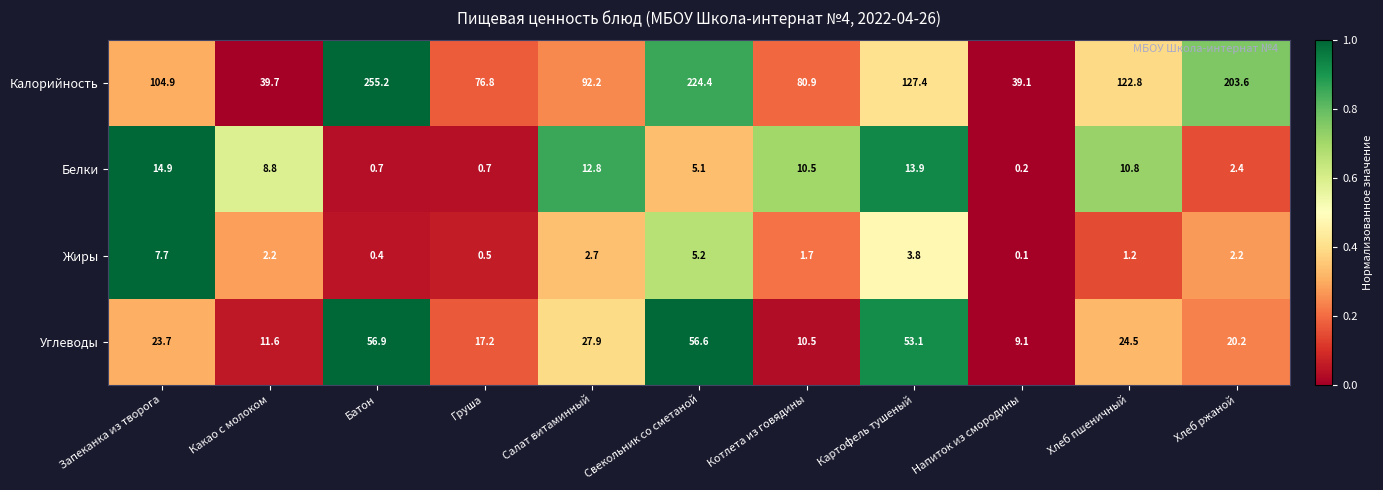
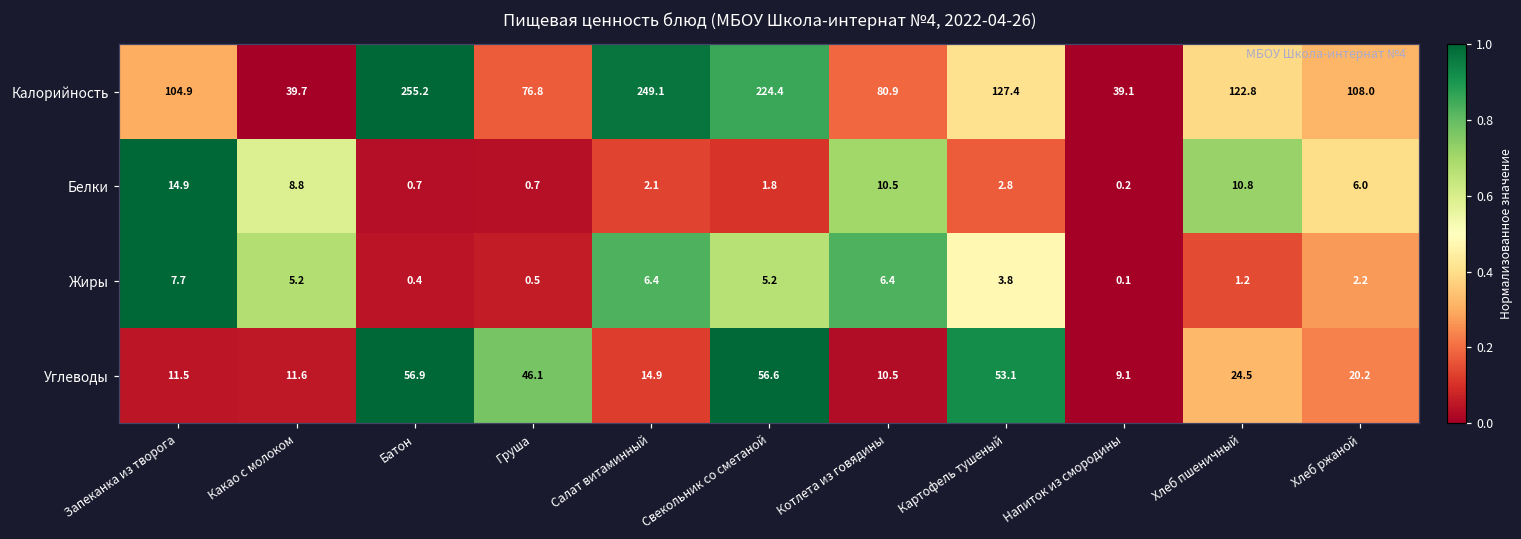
Калорийность, Салат витаминный: 92.2 -> 249.1
Калорийность, Хлеб ржаной: 203.6 -> 108.0
Белки, Салат витаминный: 12.8 -> 2.1
Белки, Свекольник со сметаной: 5.1 -> 1.8
Белки, Картофель тушеный: 13.9 -> 2.8
Белки, Хлеб ржаной: 2.4 -> 6.0
Жиры, Какао с молоком: 2.2 -> 5.2
Жиры, Салат витаминный: 2.7 -> 6.4
Жиры, Котлета из говядины: 1.7 -> 6.4
Углеводы, Запеканка из творога: 23.7 -> 11.5
Углеводы, Груша: 17.2 -> 46.1
Углеводы, Салат витаминный: 27.9 -> 14.9
